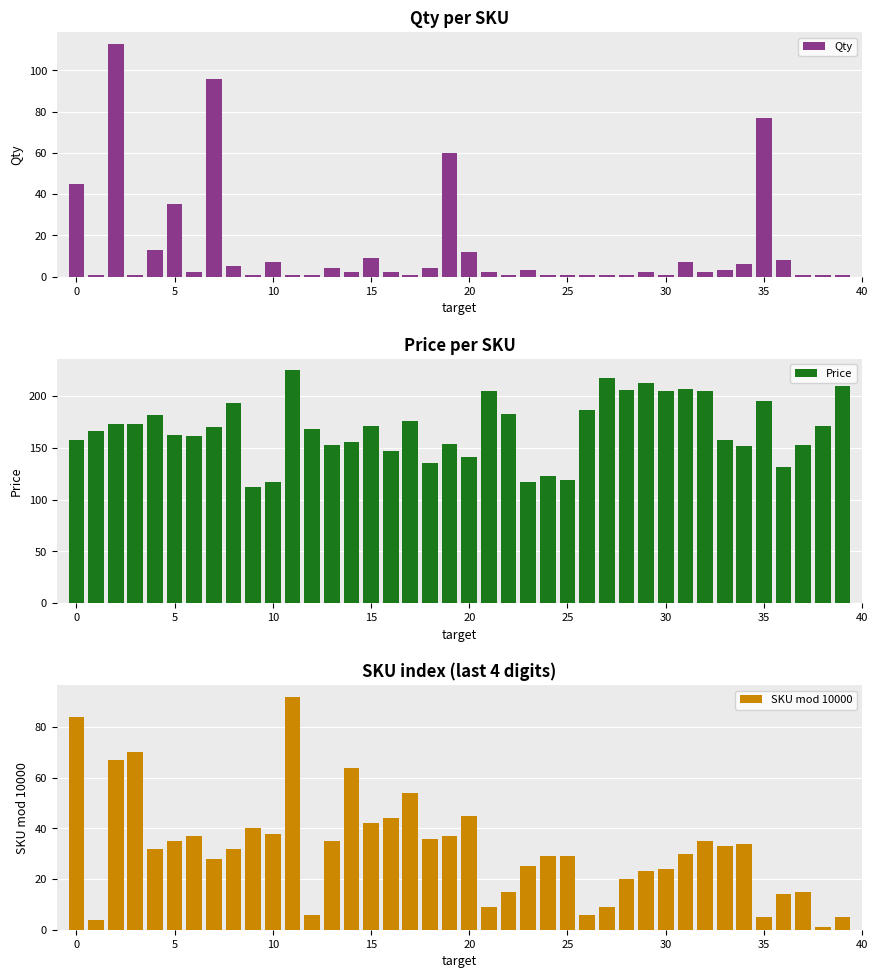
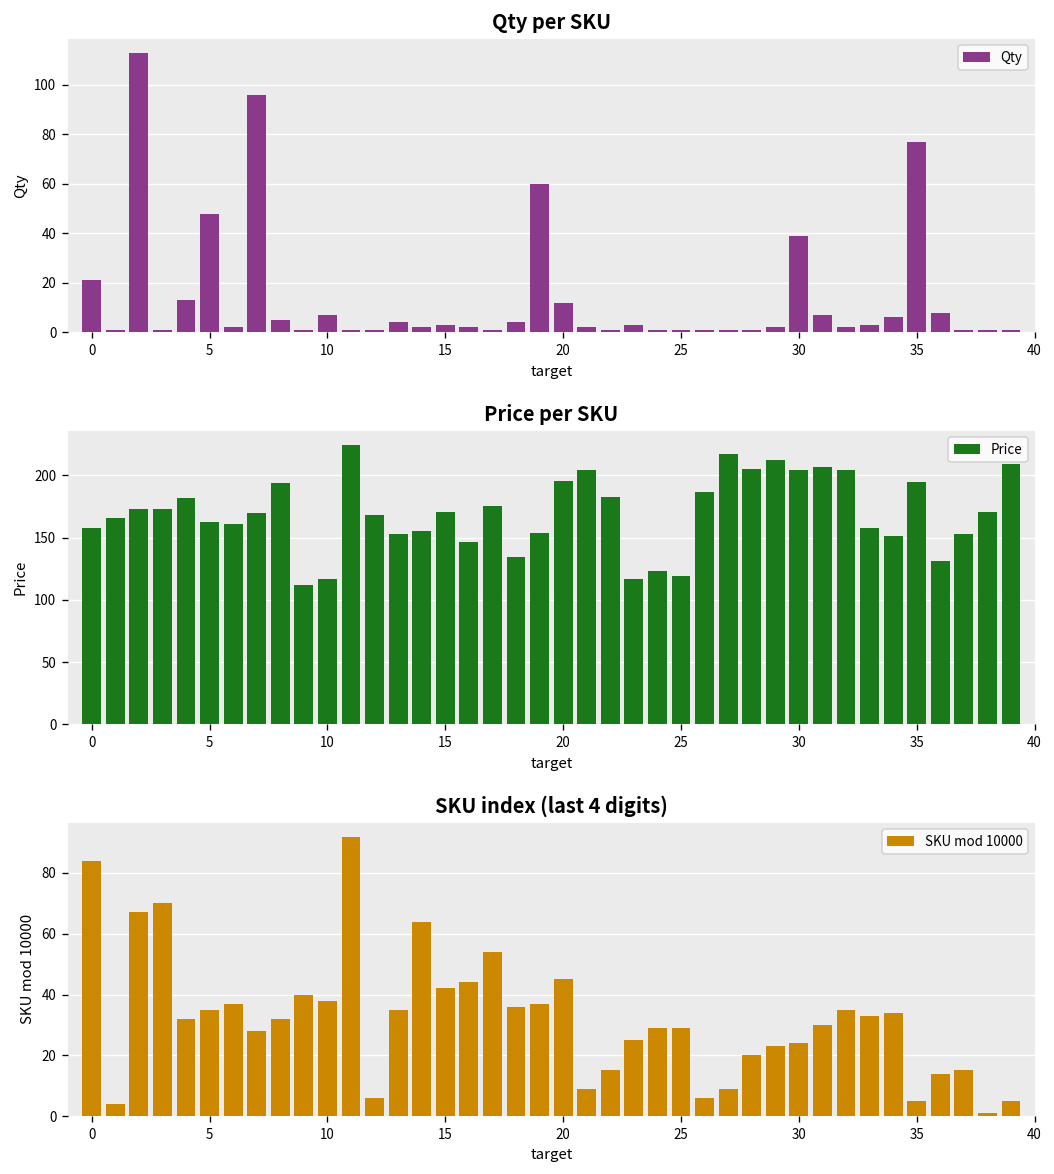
Qty per SKU, 0: 45 -> 21
Qty per SKU, 5: 35 -> 48
Qty per SKU, 15: 9 -> 3
Qty per SKU, 30: 1 -> 39
Price per SKU, 20: 141 -> 195
